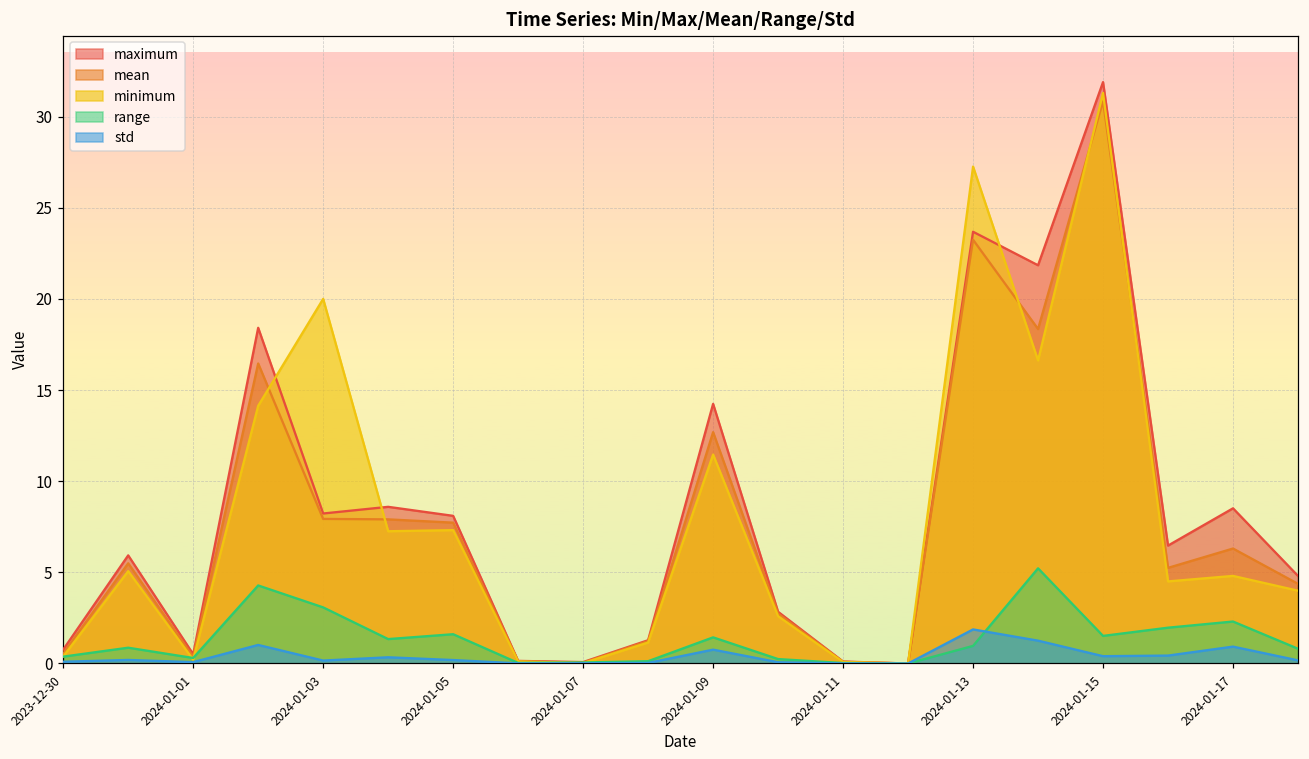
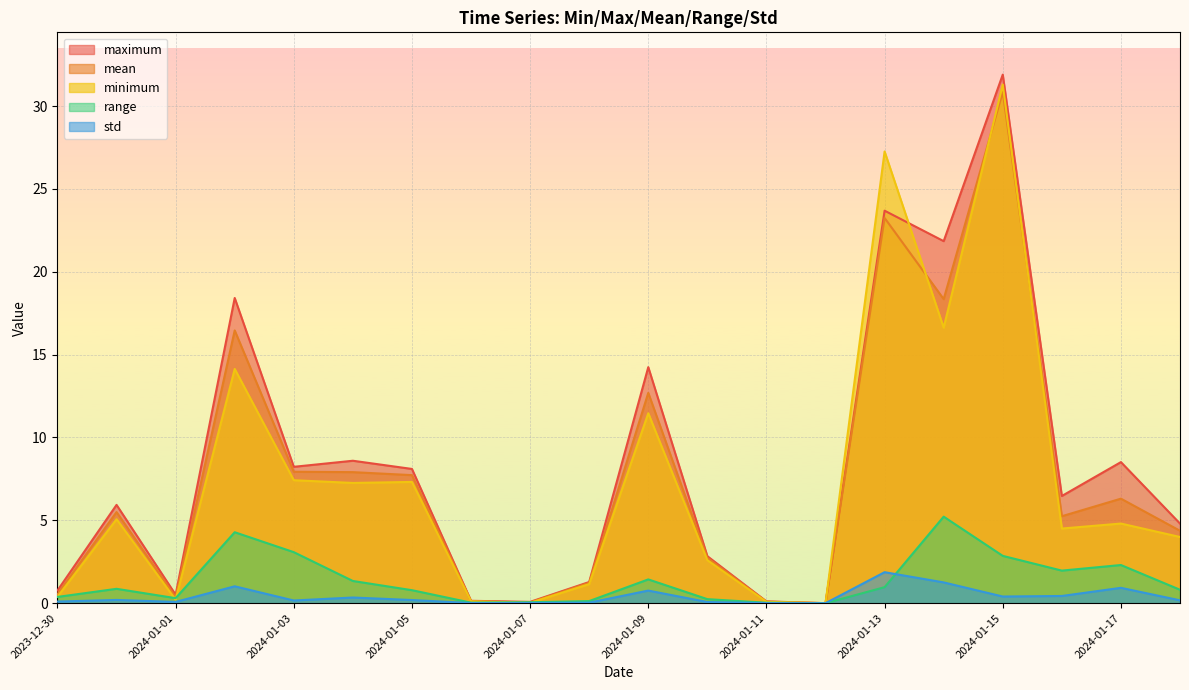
minimum, 2024-01-03: 20.0 -> 7.4
range, 2024-01-05: 1.6 -> 0.8
range, 2024-01-15: 1.5 -> 2.9
